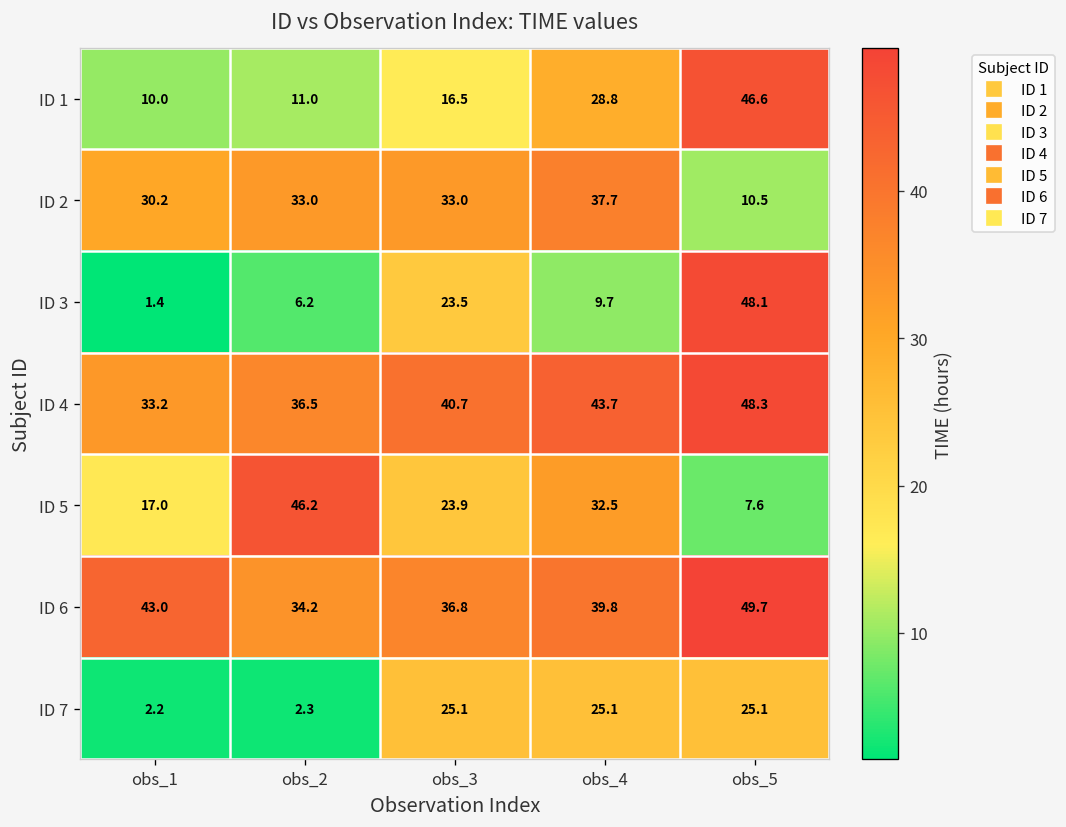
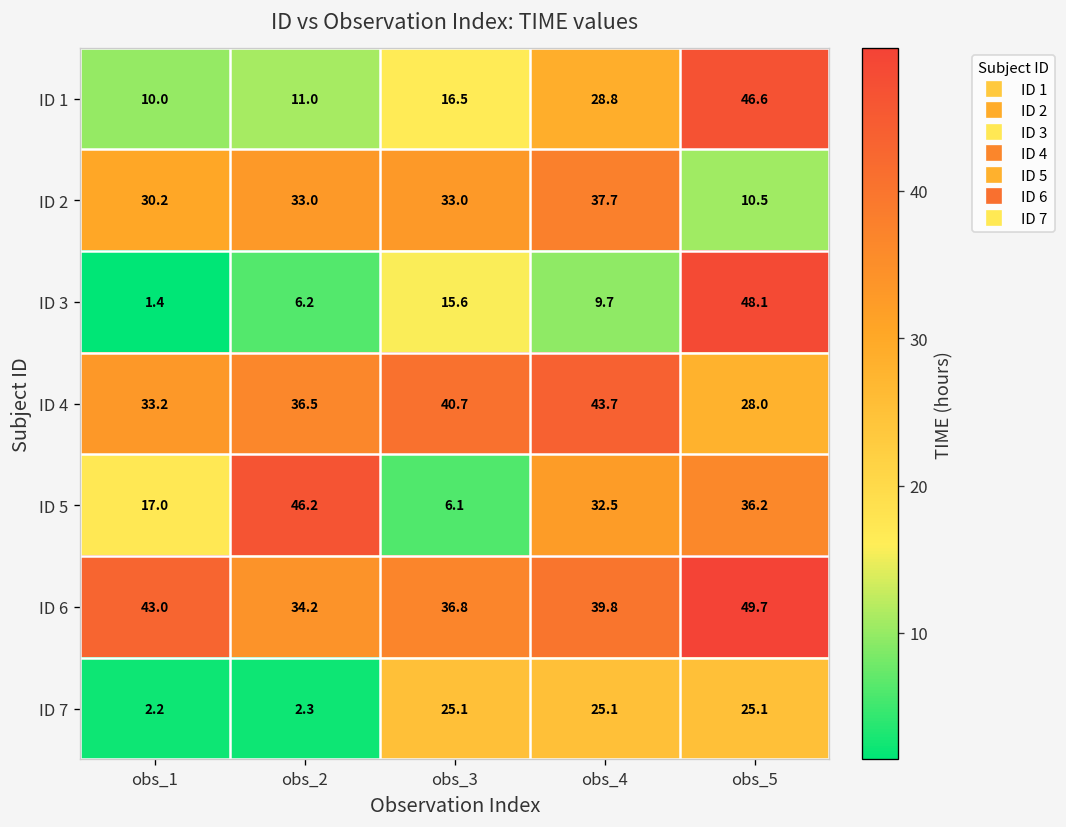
ID 3, obs_3: 23.5 -> 15.6
ID 4, obs_5: 48.3 -> 28.0
ID 5, obs_3: 23.9 -> 6.1
ID 5, obs_5: 7.6 -> 36.2
